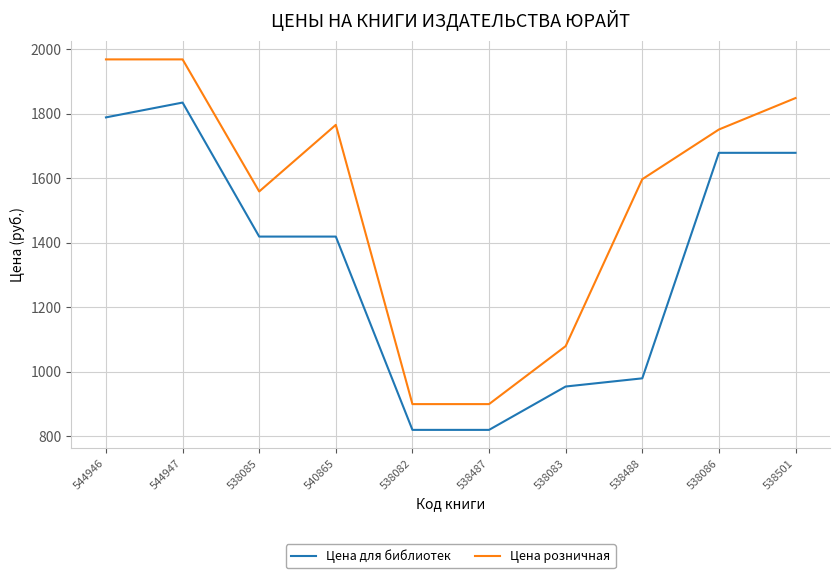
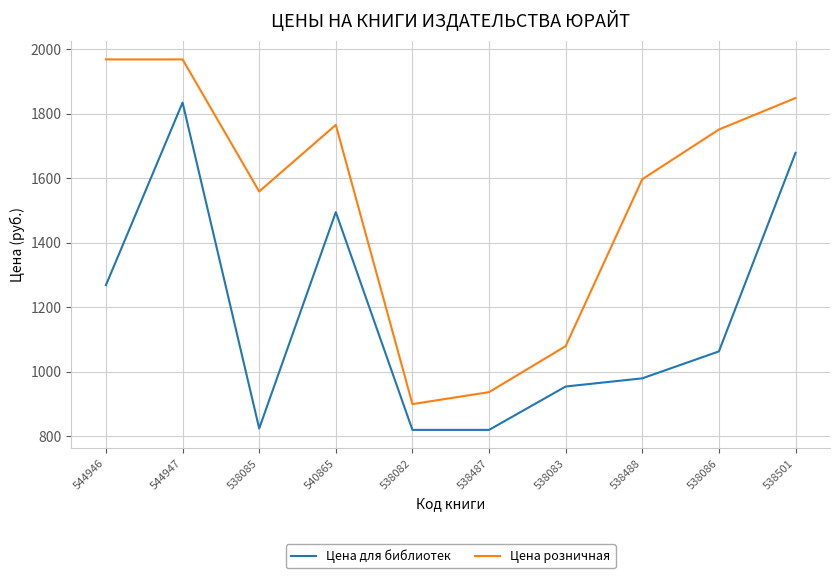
Цена для библиотек, 544946: 1790 -> 1270
Цена для библиотек, 538085: 1420 -> 820
Цена для библиотек, 540865: 1420 -> 1490
Цена розничная, 538487: 900 -> 940
Цена для библиотек, 538086: 1680 -> 1060
